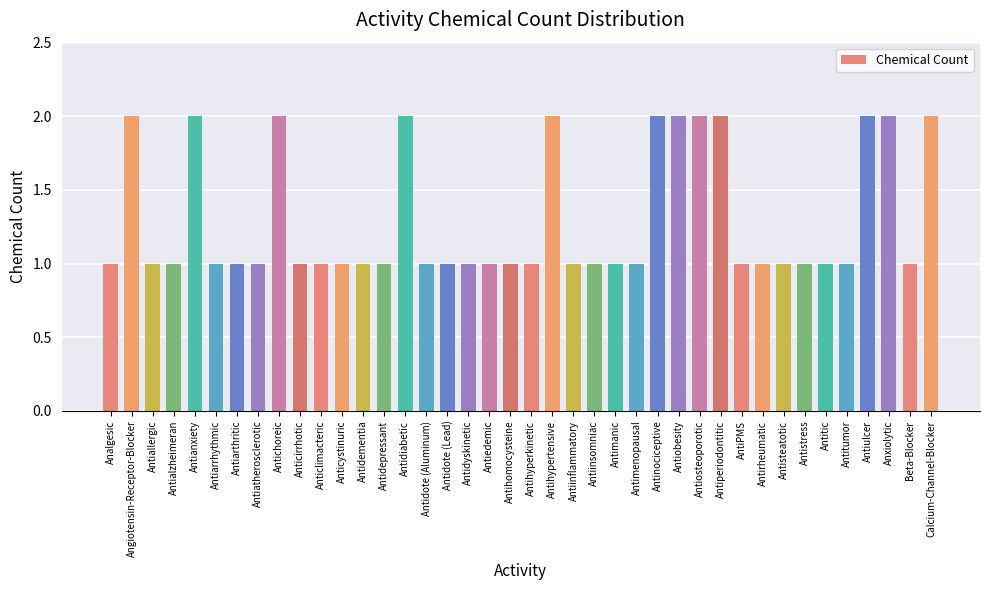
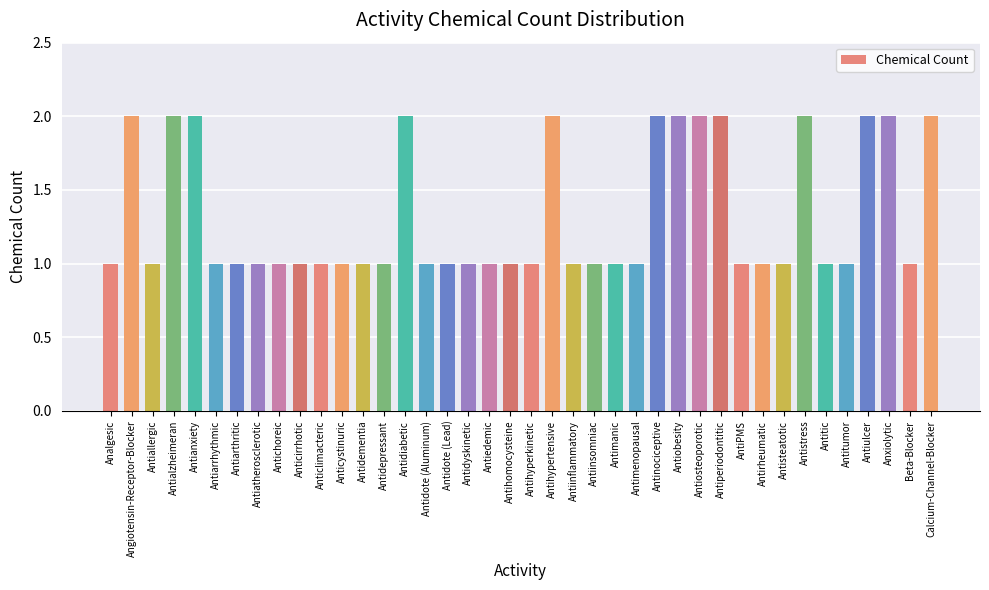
Antialzheimeran: 1 -> 2
Antichoreic: 2 -> 1
Antistress: 1 -> 2
